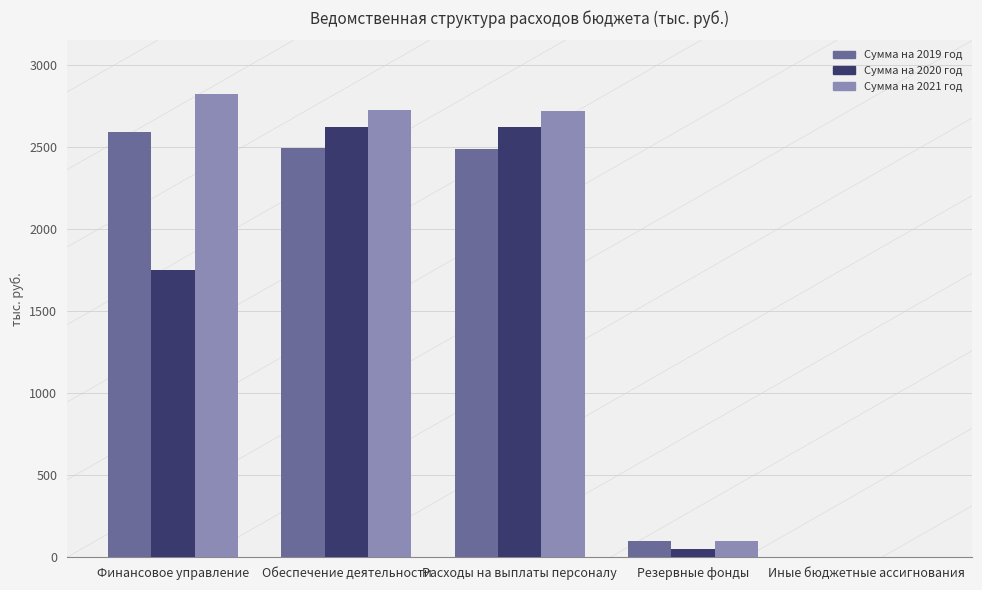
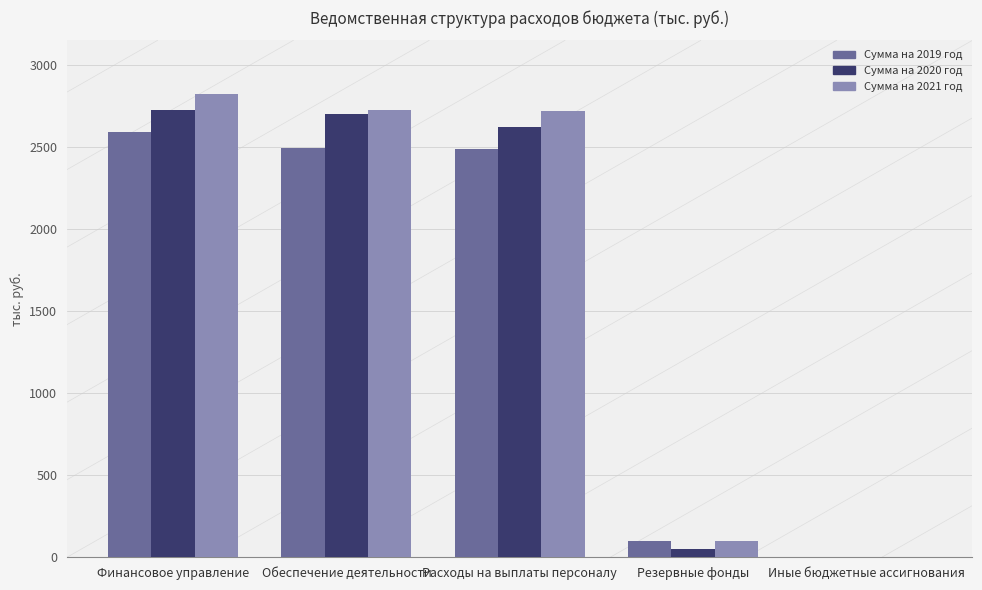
Сумма на 2020 год, Финансовое управление: 1750 -> 2720
Сумма на 2020 год, Обеспечение деятельности: 2620 -> 2700
